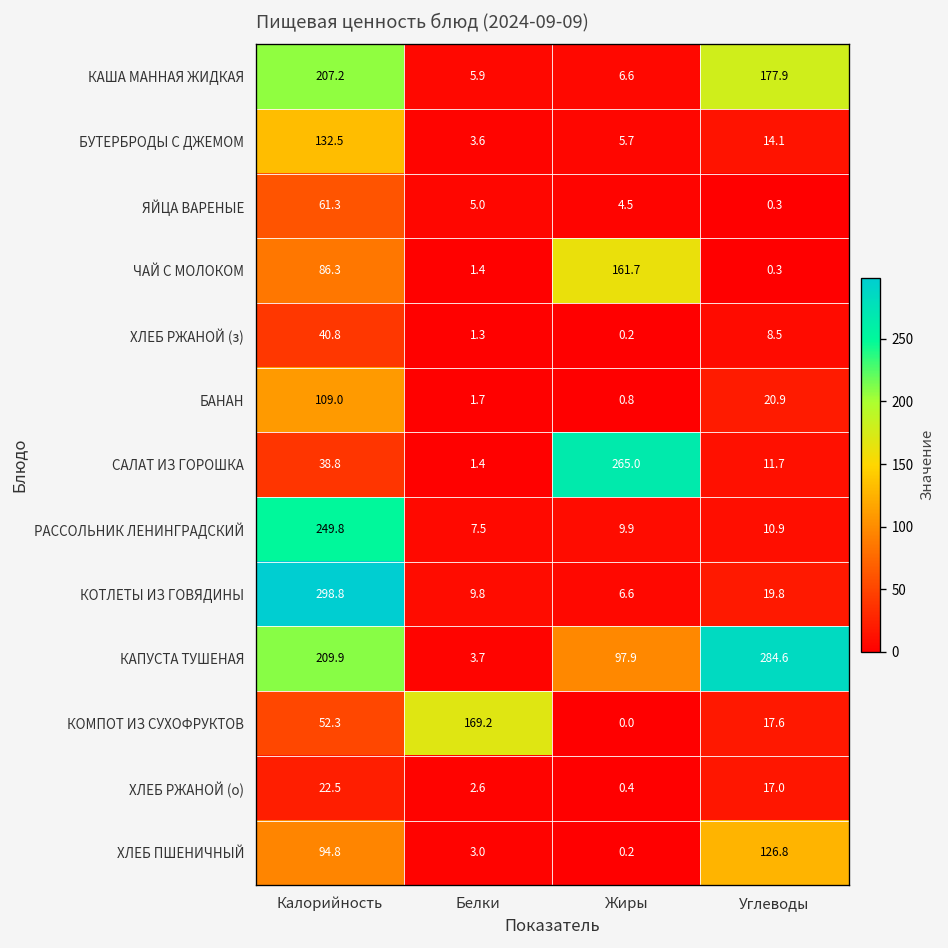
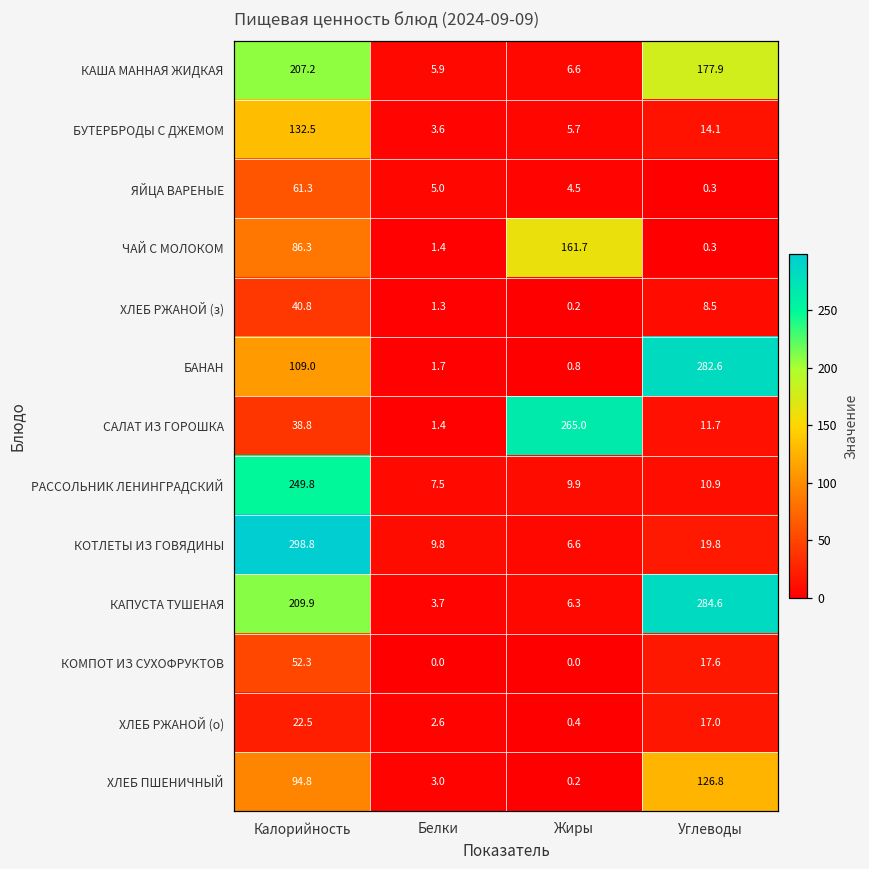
БАНАН, Углеводы: 20.9 -> 282.6
КАПУСТА ТУШЕНАЯ, Жиры: 97.9 -> 6.3
КОМПОТ ИЗ СУХОФРУКТОВ, Белки: 169.2 -> 0.0
